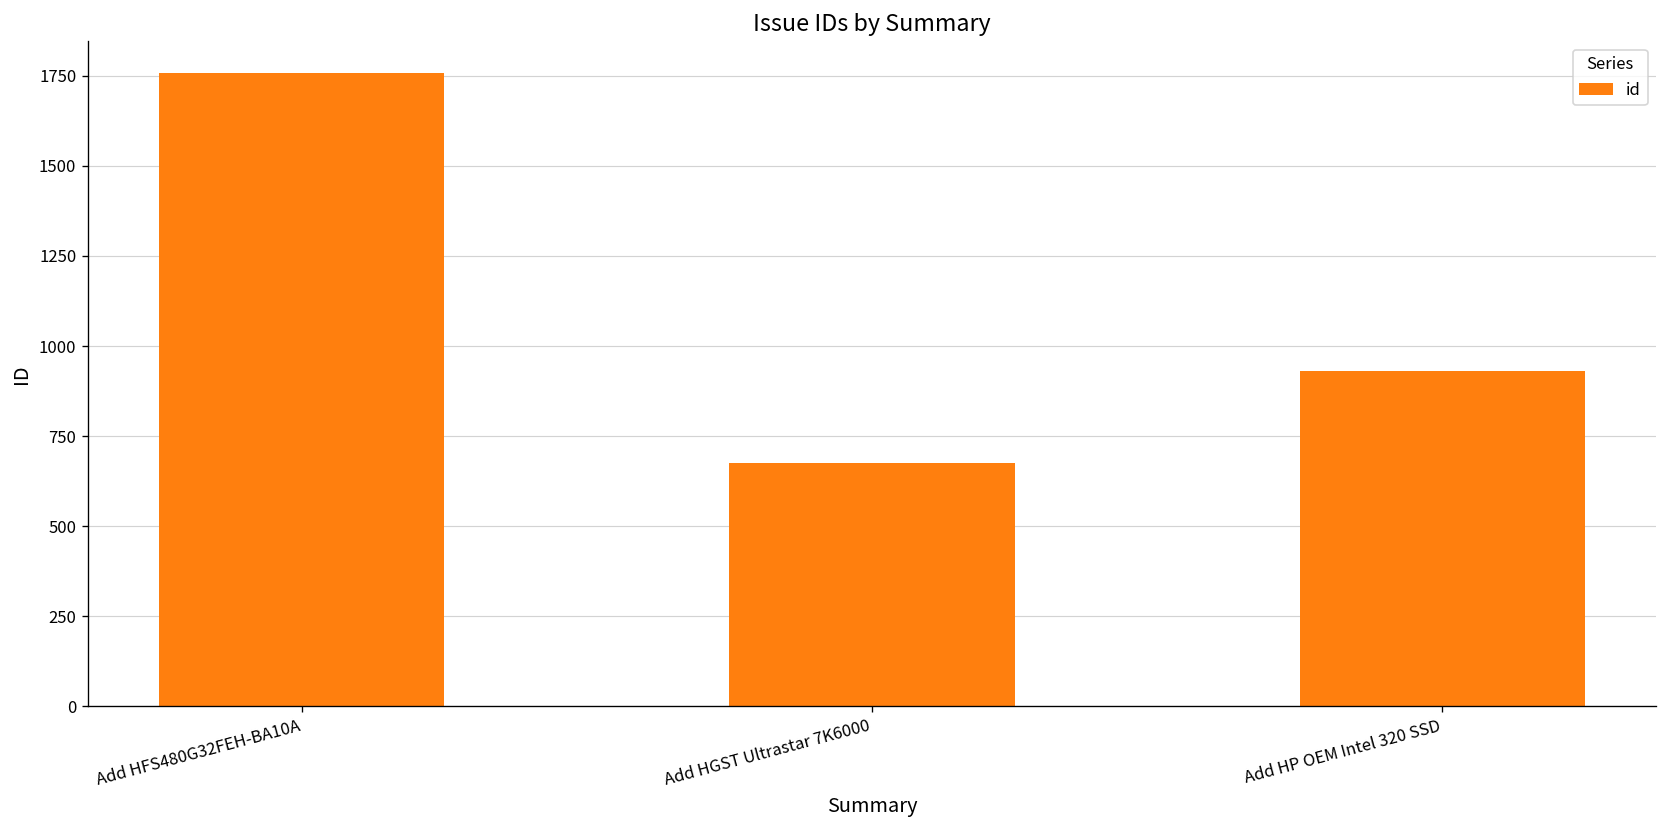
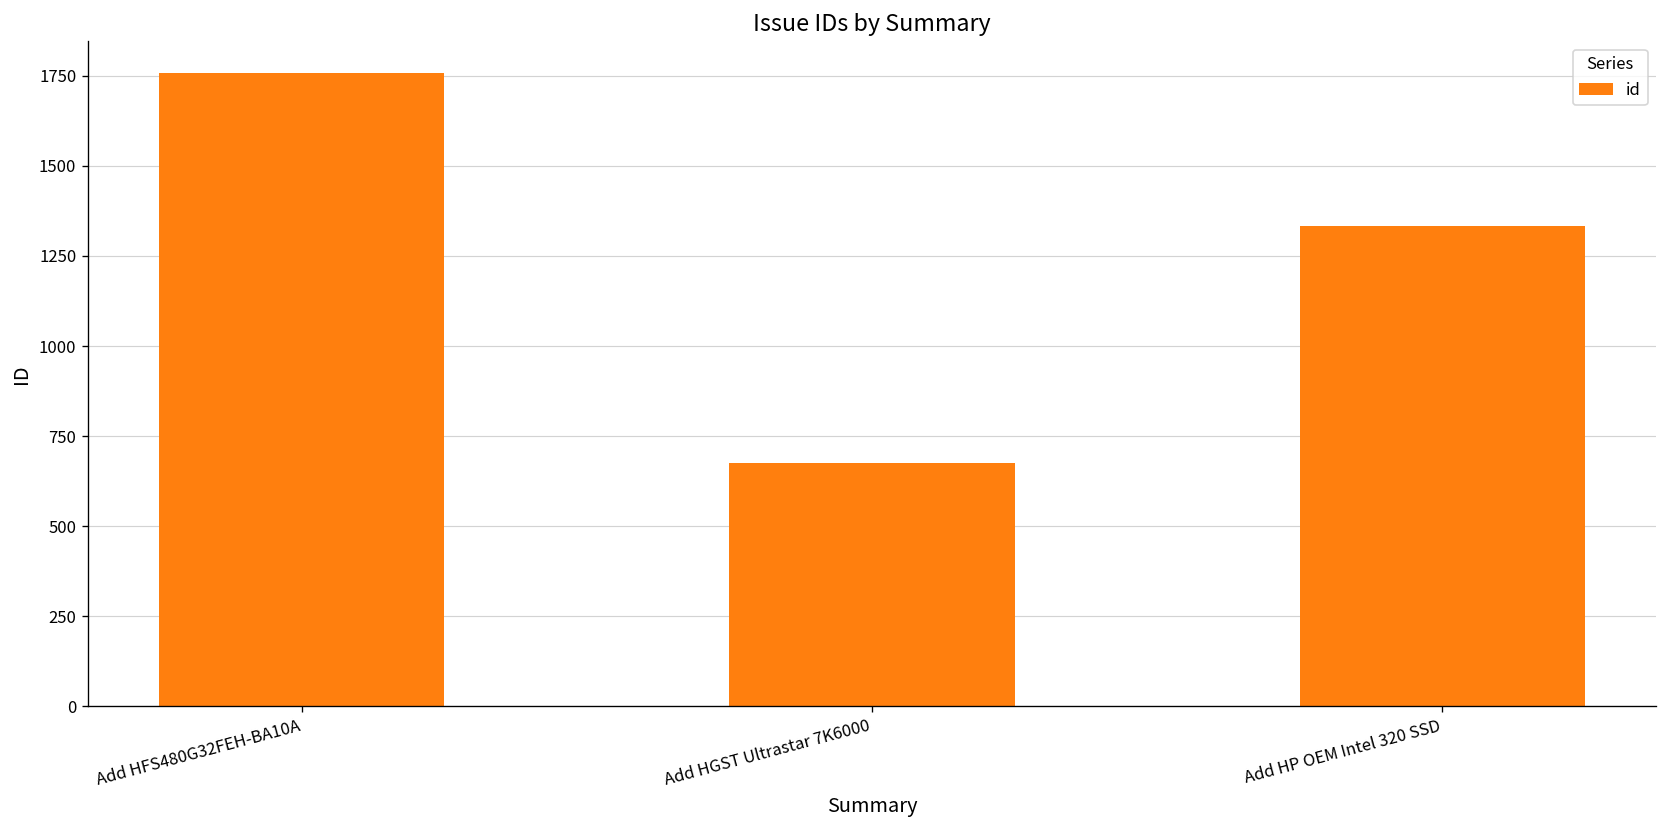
Add HP OEM Intel 320 SSD: 930 -> 1330
